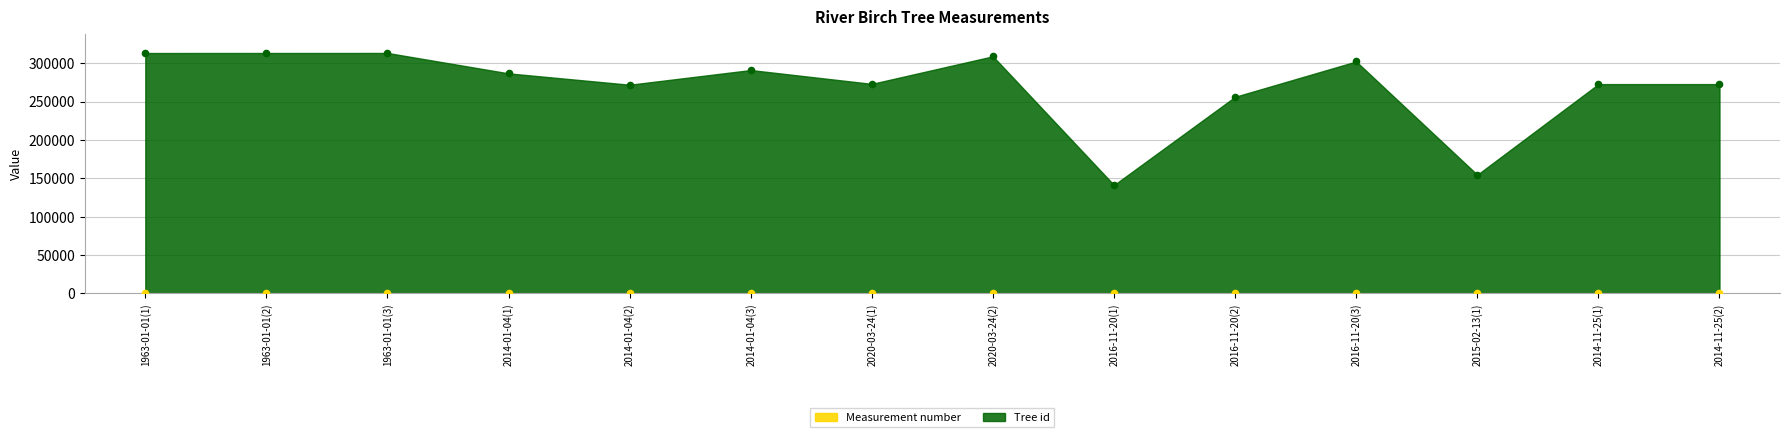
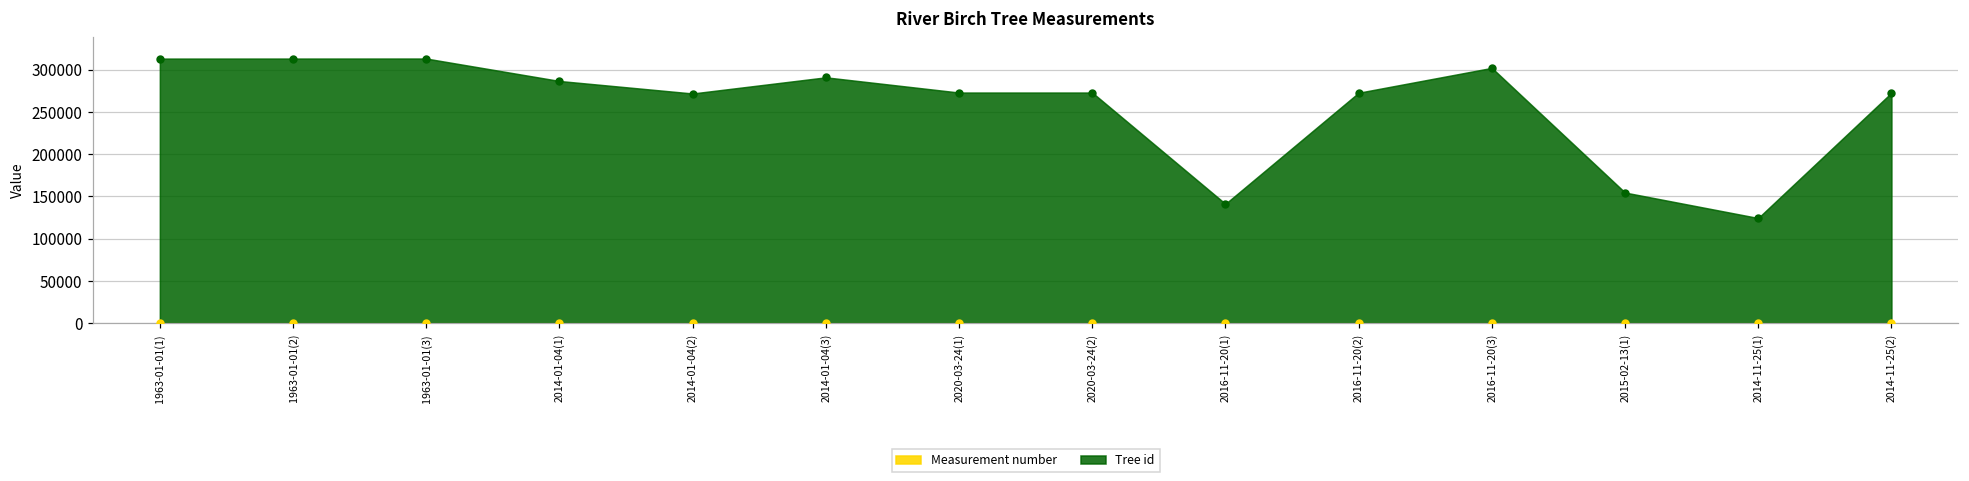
Tree id, 2020-03-24(2): 310000 -> 270000
Tree id, 2016-11-20(2): 260000 -> 270000
Tree id, 2014-11-25(1): 270000 -> 120000
